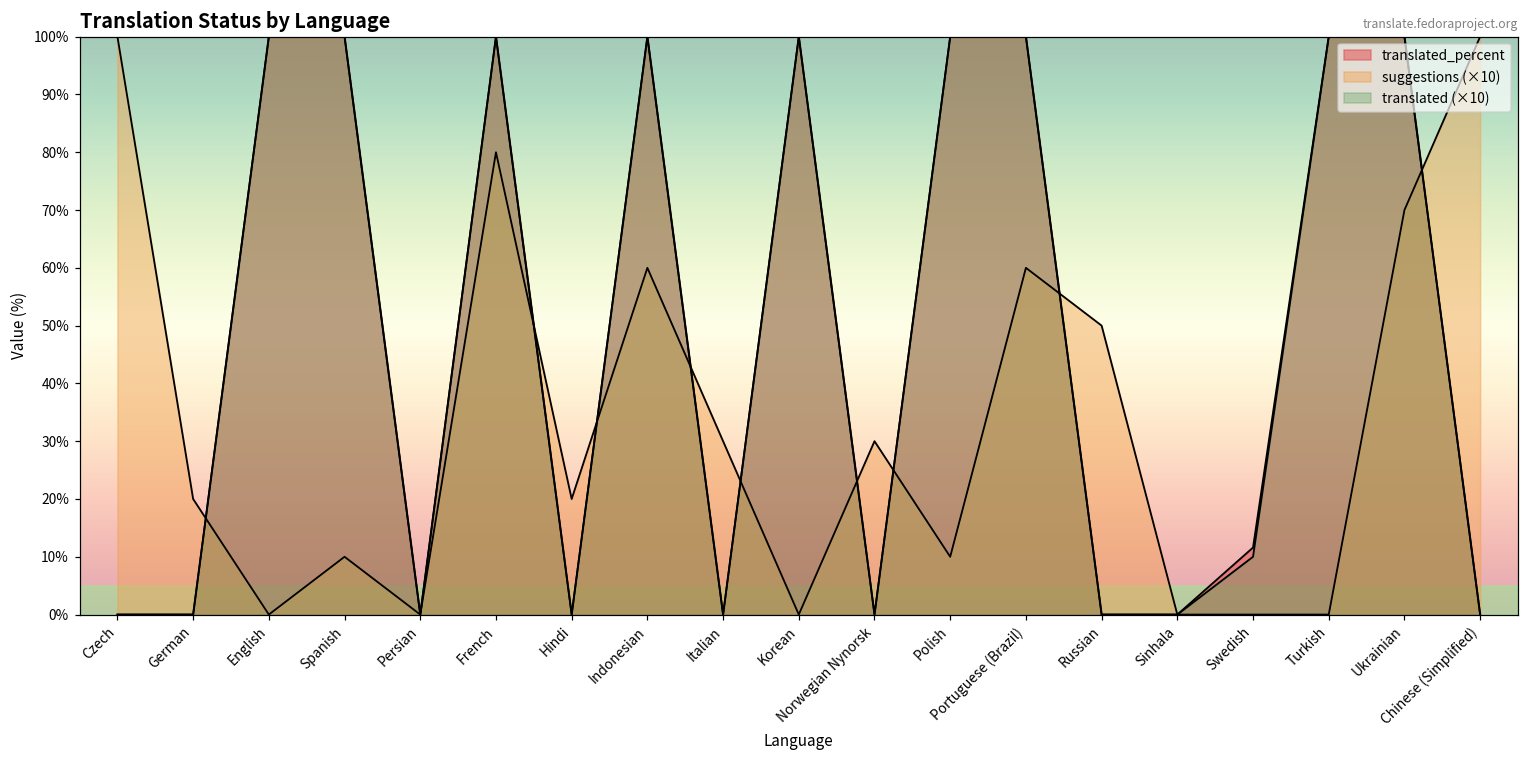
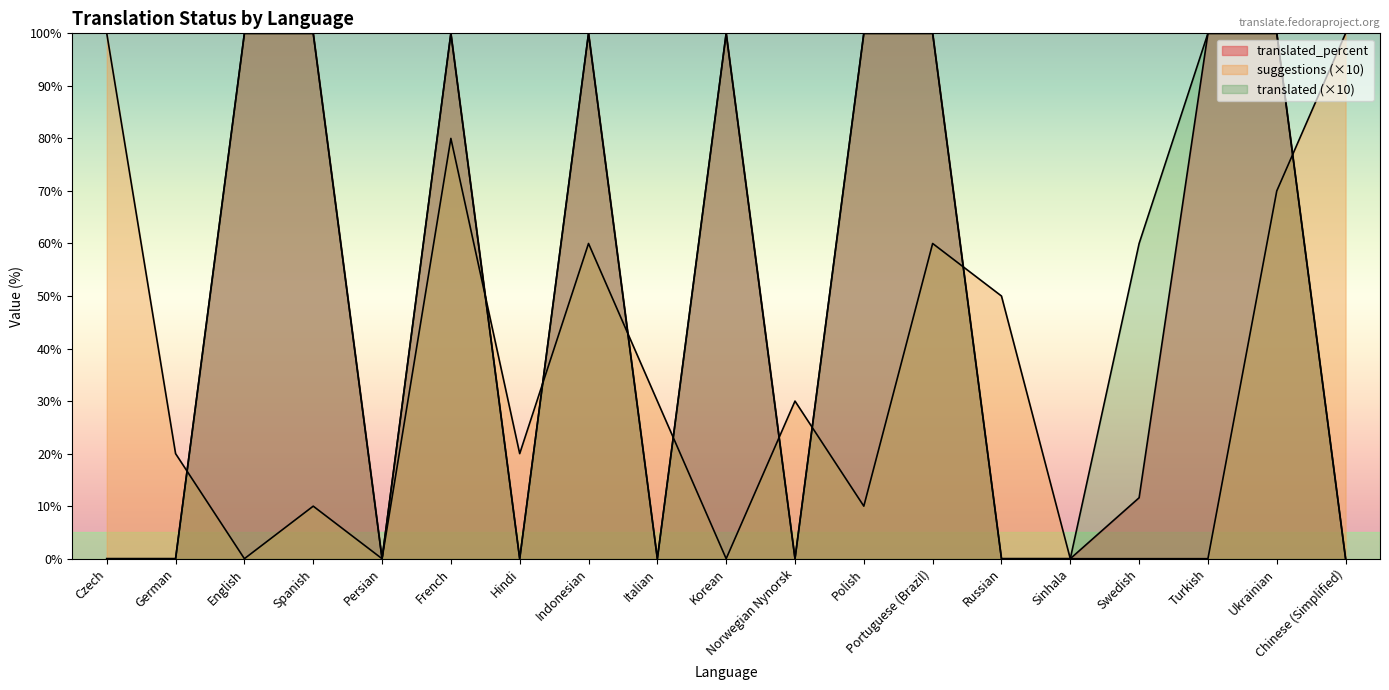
translated (×10), Swedish: 10% -> 60%
